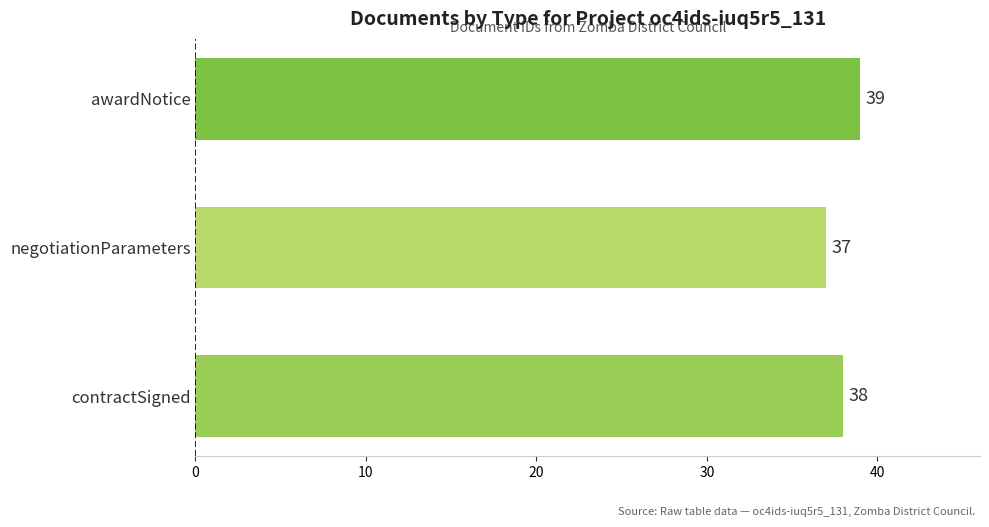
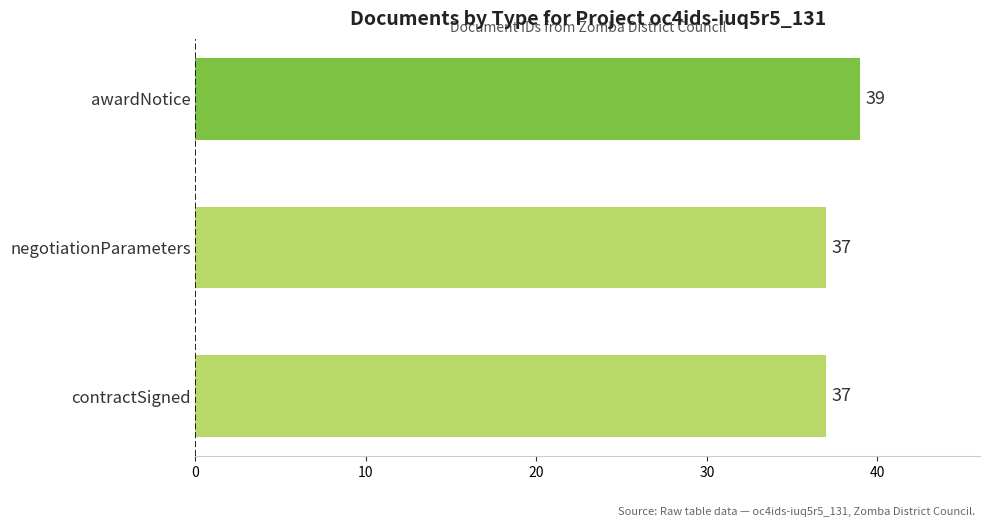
contractSigned: 38 -> 37
